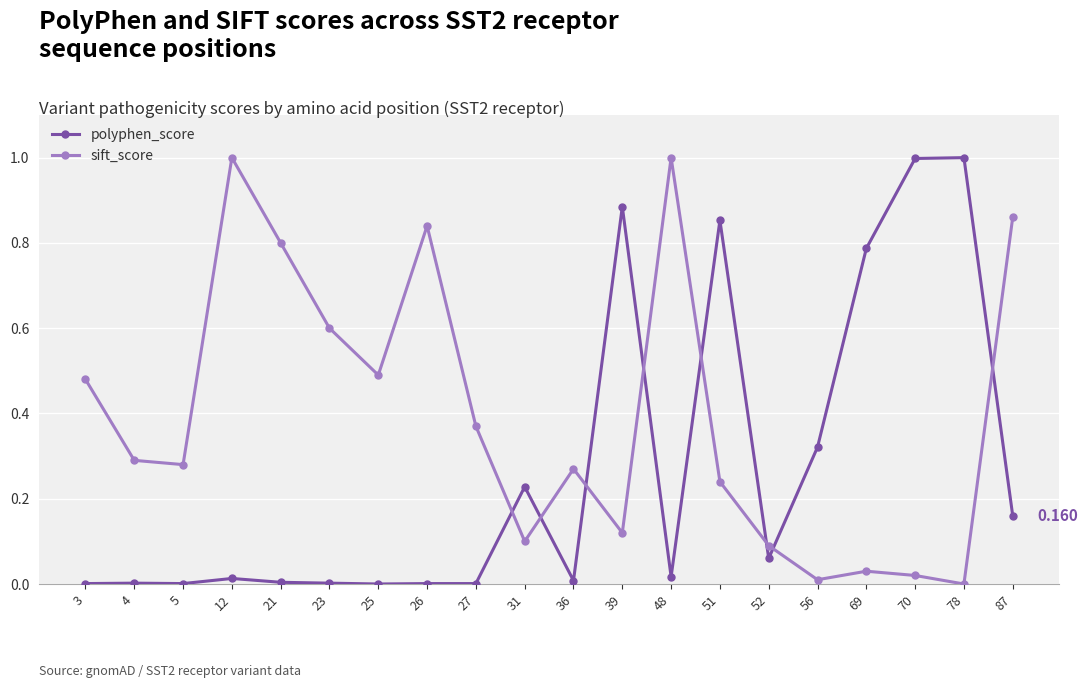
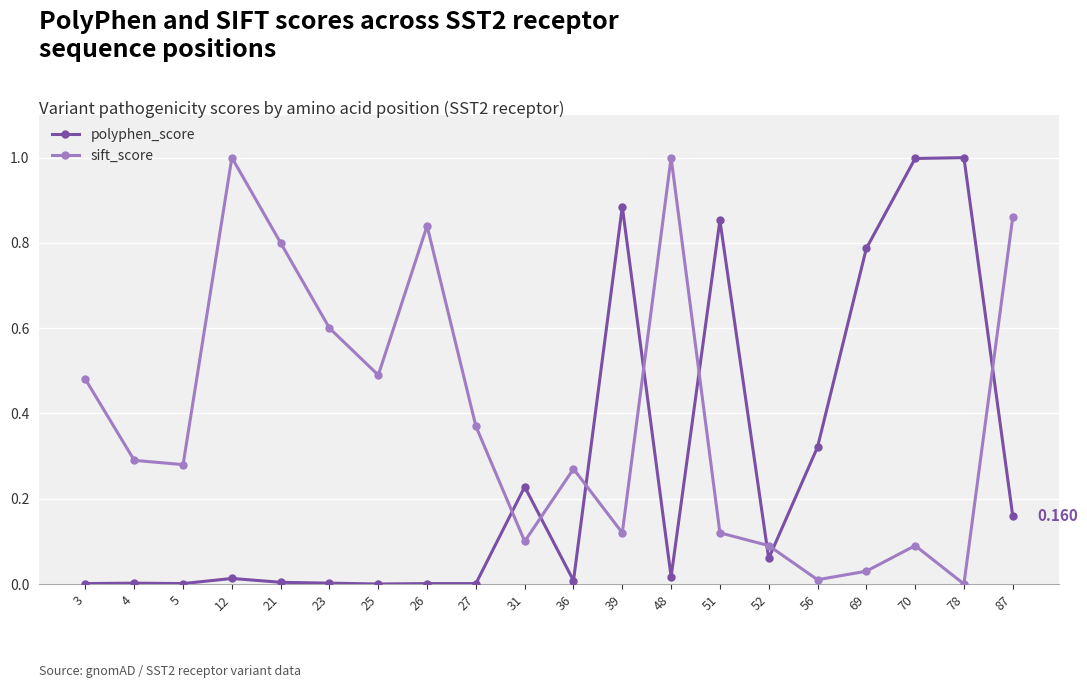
sift_score, 51: 0.24 -> 0.12
sift_score, 70: 0.02 -> 0.09
